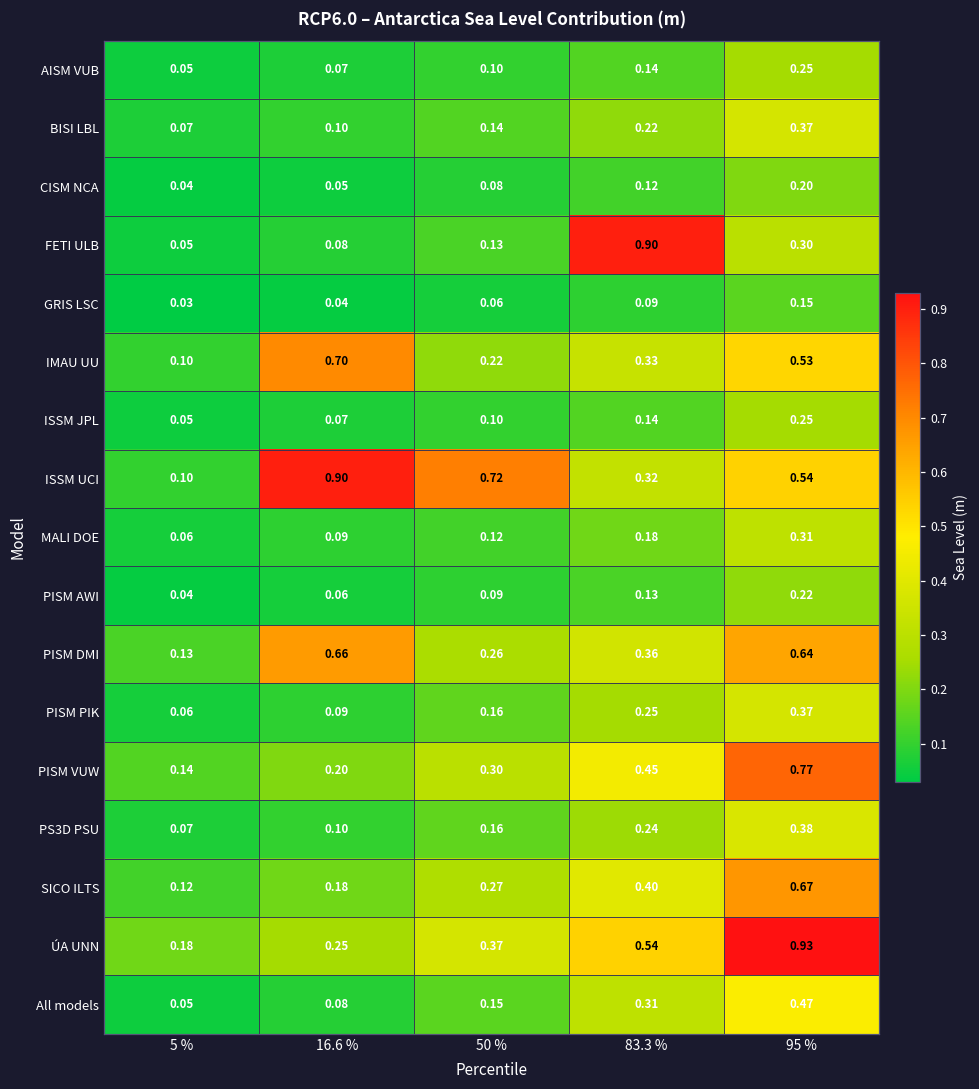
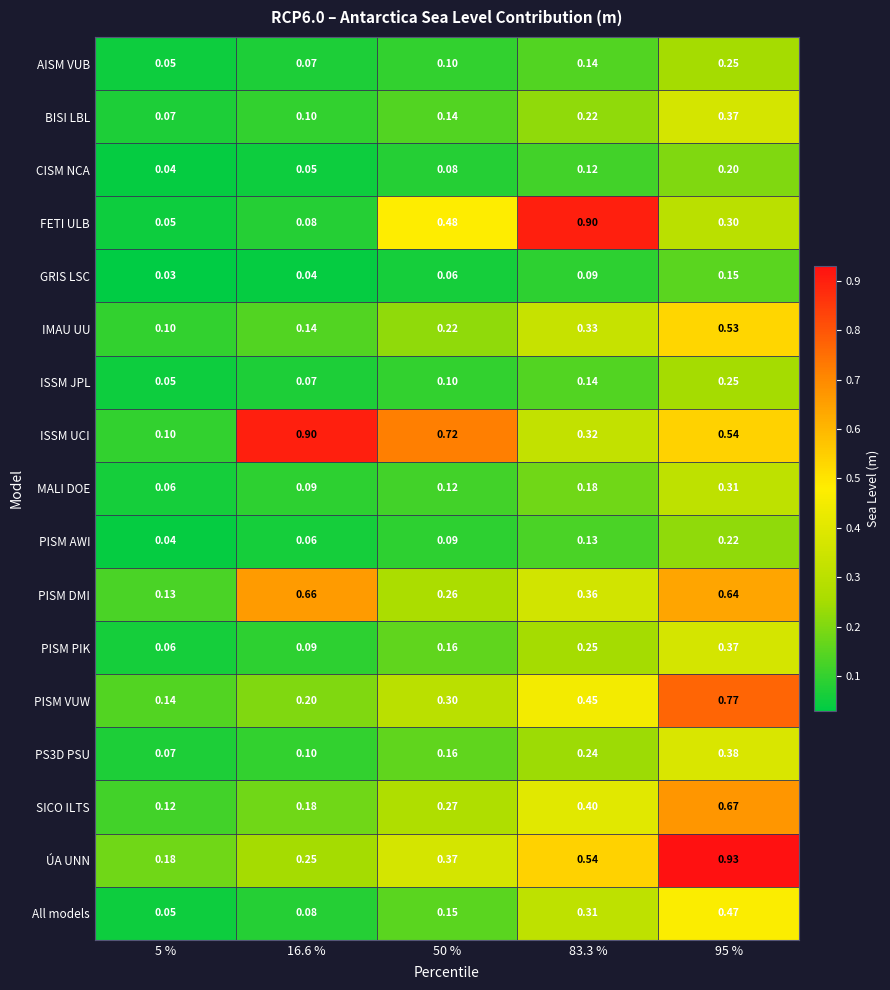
FETI ULB, 50 %: 0.13 -> 0.48
IMAU UU, 16.6 %: 0.70 -> 0.14
